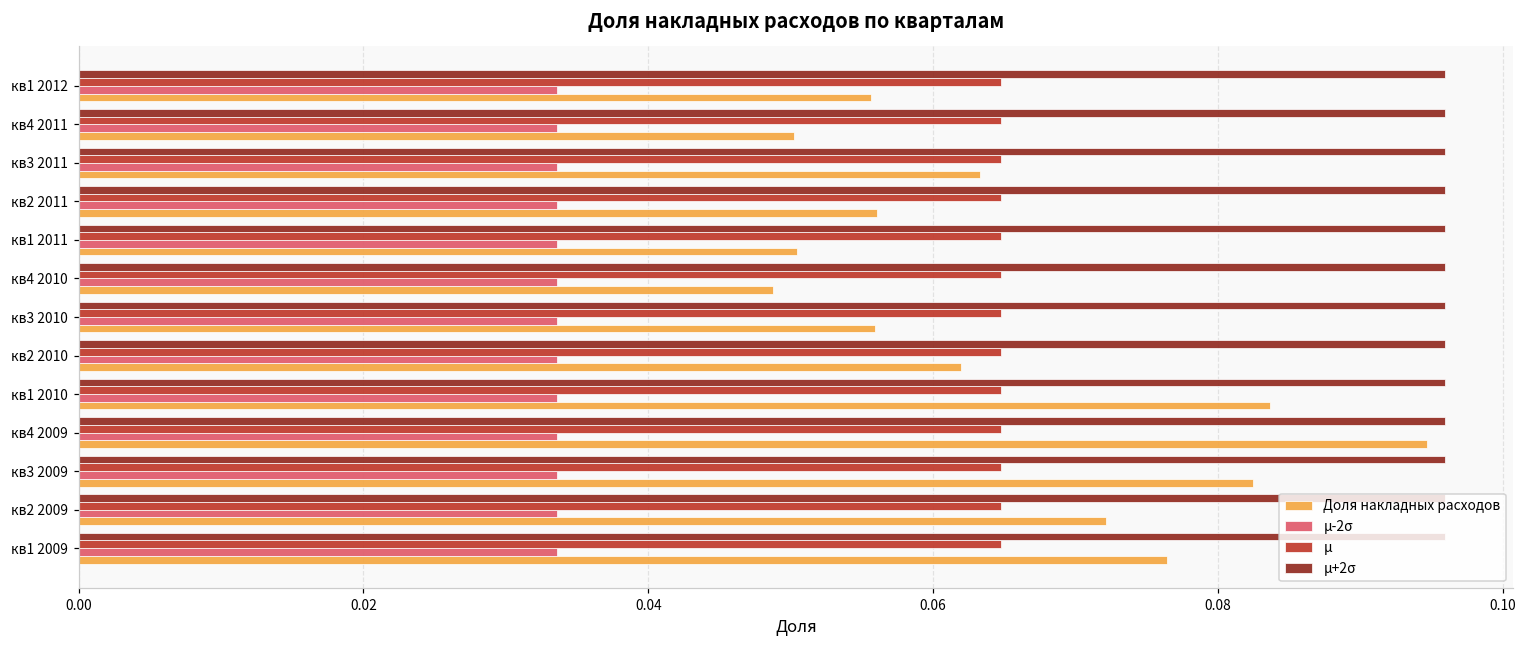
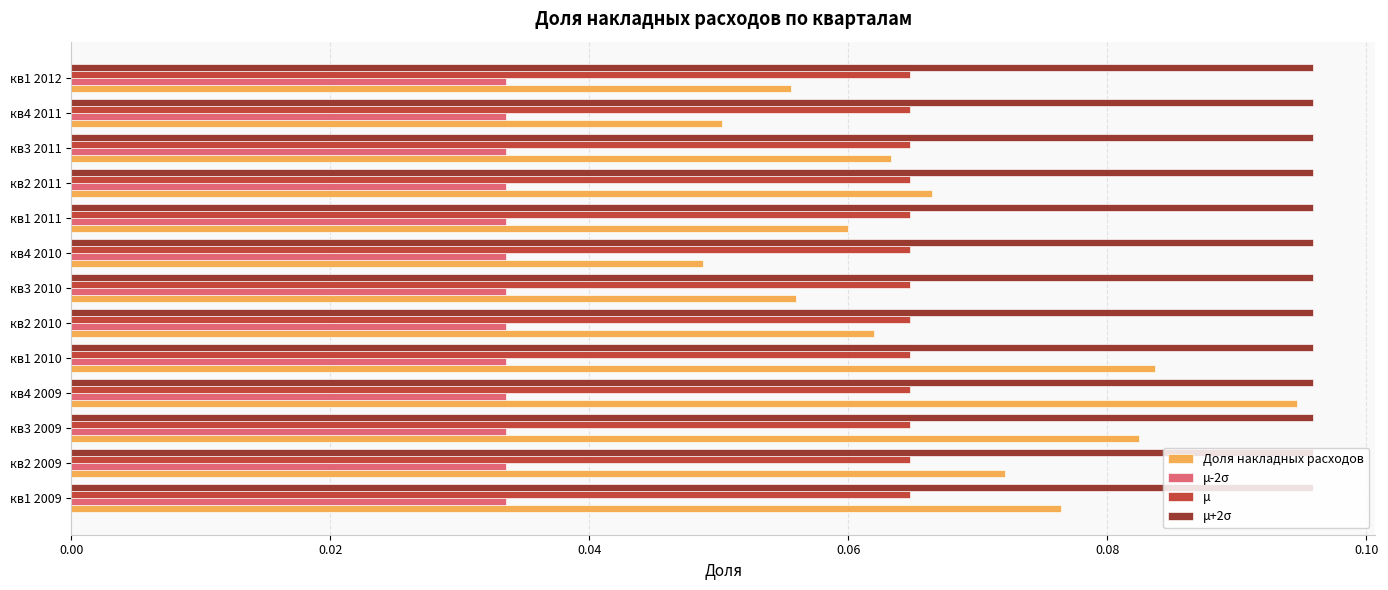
Доля накладных расходов, кв2 2011: 0.0560 -> 0.0665
Доля накладных расходов, кв1 2011: 0.0504 -> 0.0600
